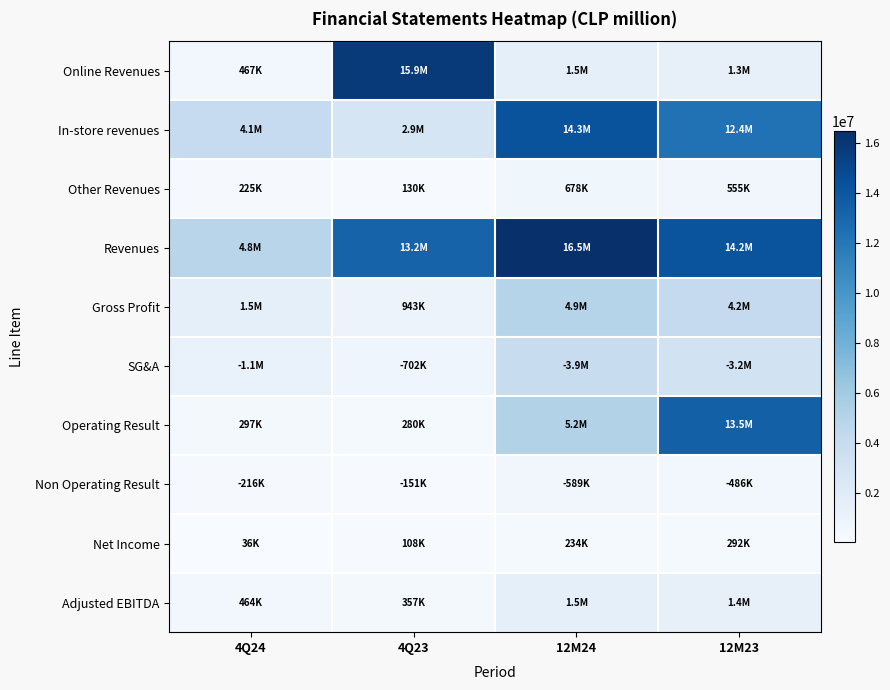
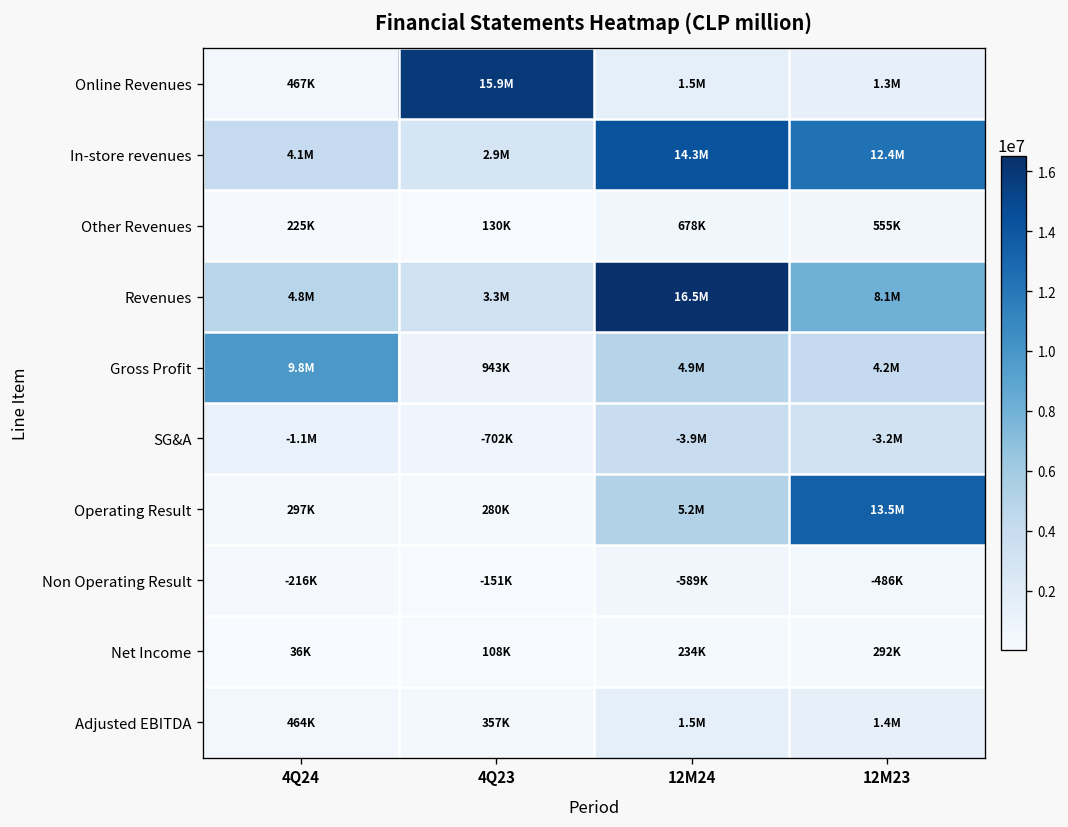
Revenues, 4Q23: 13.2M -> 3.3M
Revenues, 12M23: 14.2M -> 8.1M
Gross Profit, 4Q24: 1.5M -> 9.8M
